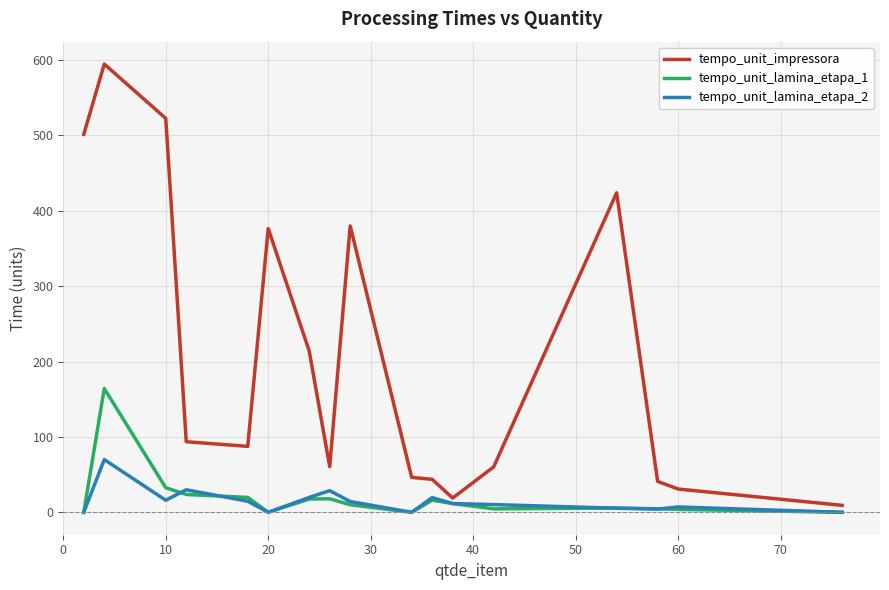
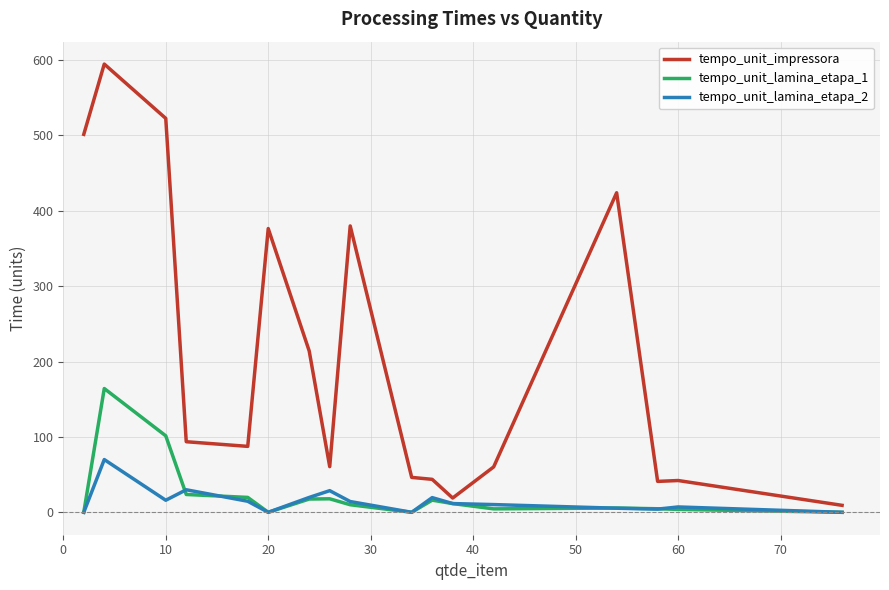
tempo_unit_lamina_etapa_1, 10: 30 -> 100
tempo_unit_impressora, 60: 30 -> 40
